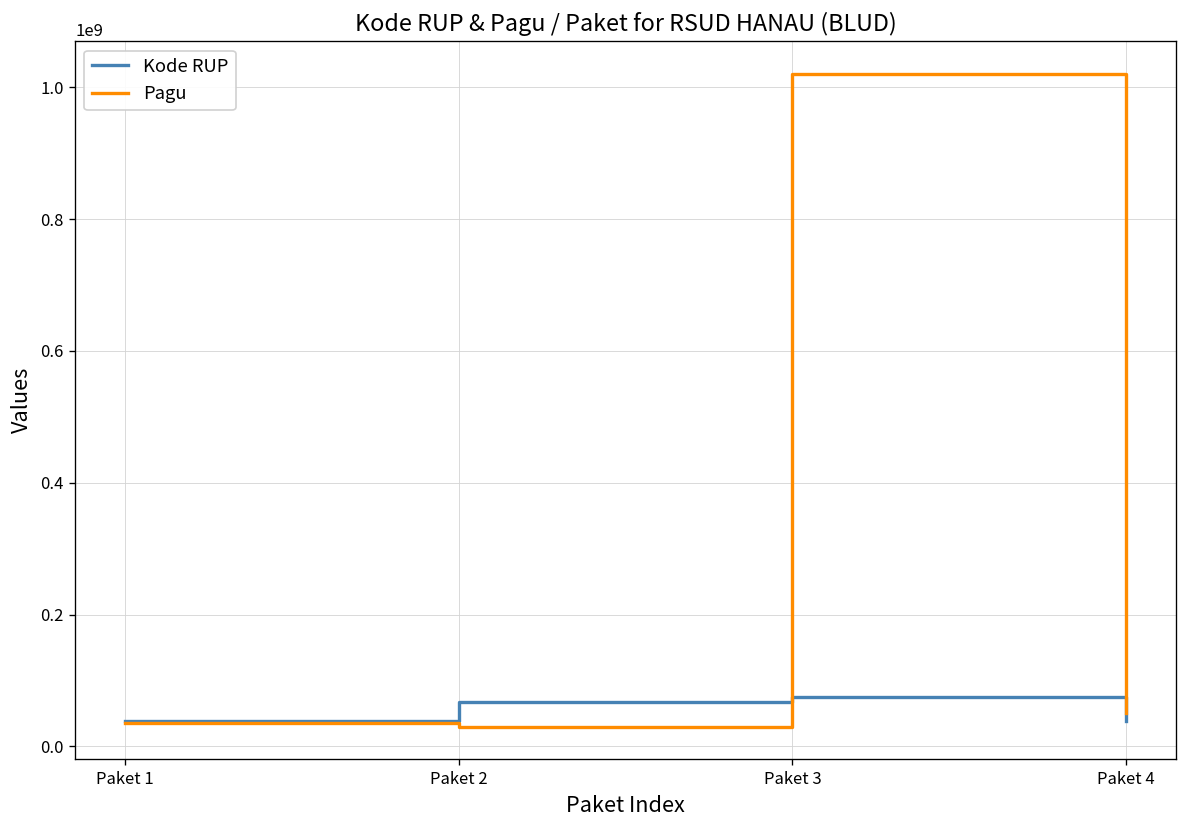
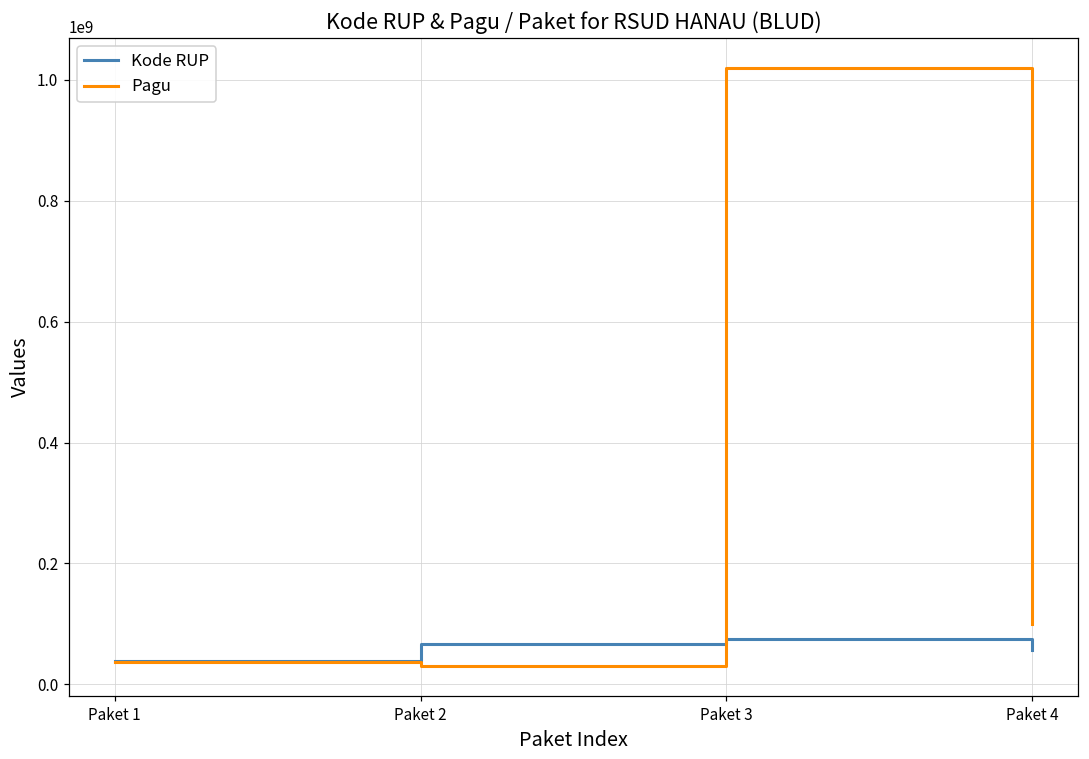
Kode RUP, Paket 4: 40000000 -> 60000000
Pagu, Paket 4: 50000000 -> 100000000
